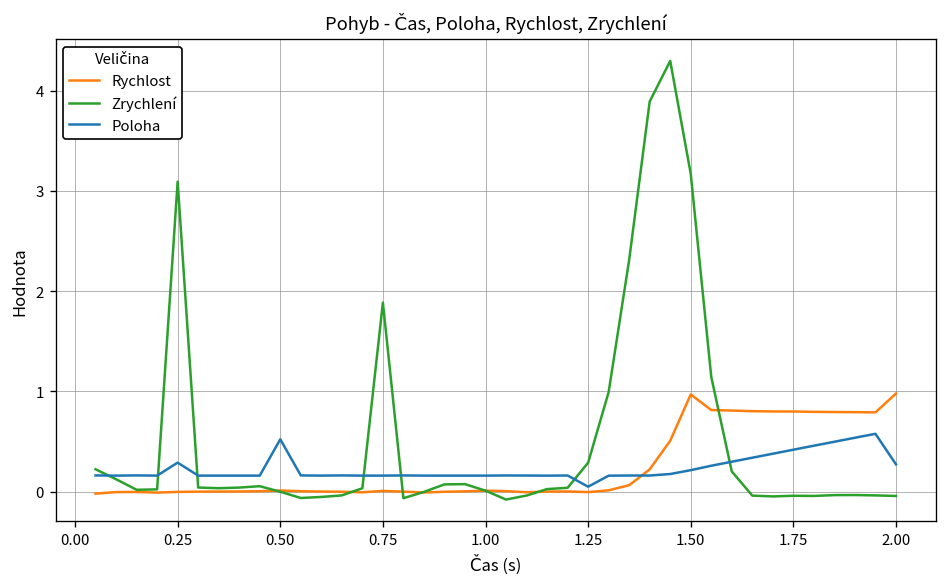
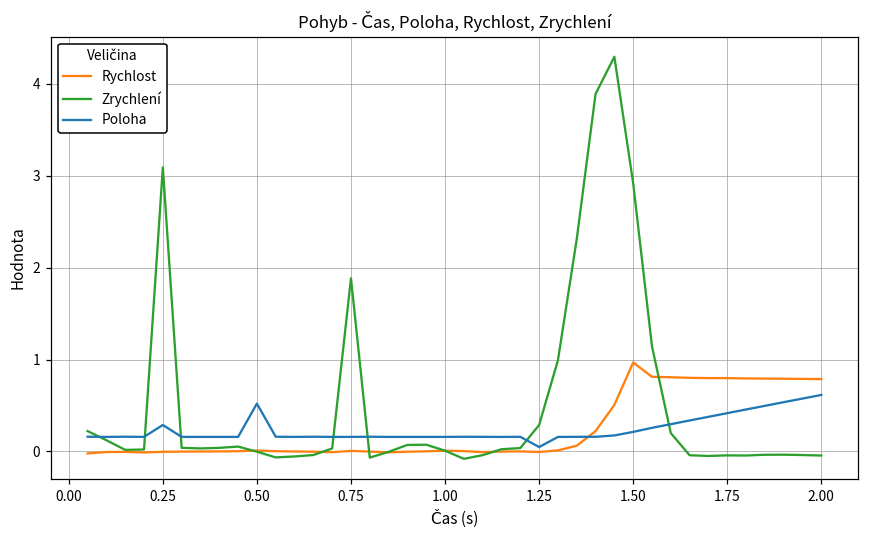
Zrychlení, 1.50: 3.2 -> 2.9
Rychlost, 2.00: 1.0 -> 0.8
Poloha, 2.00: 0.3 -> 0.6
